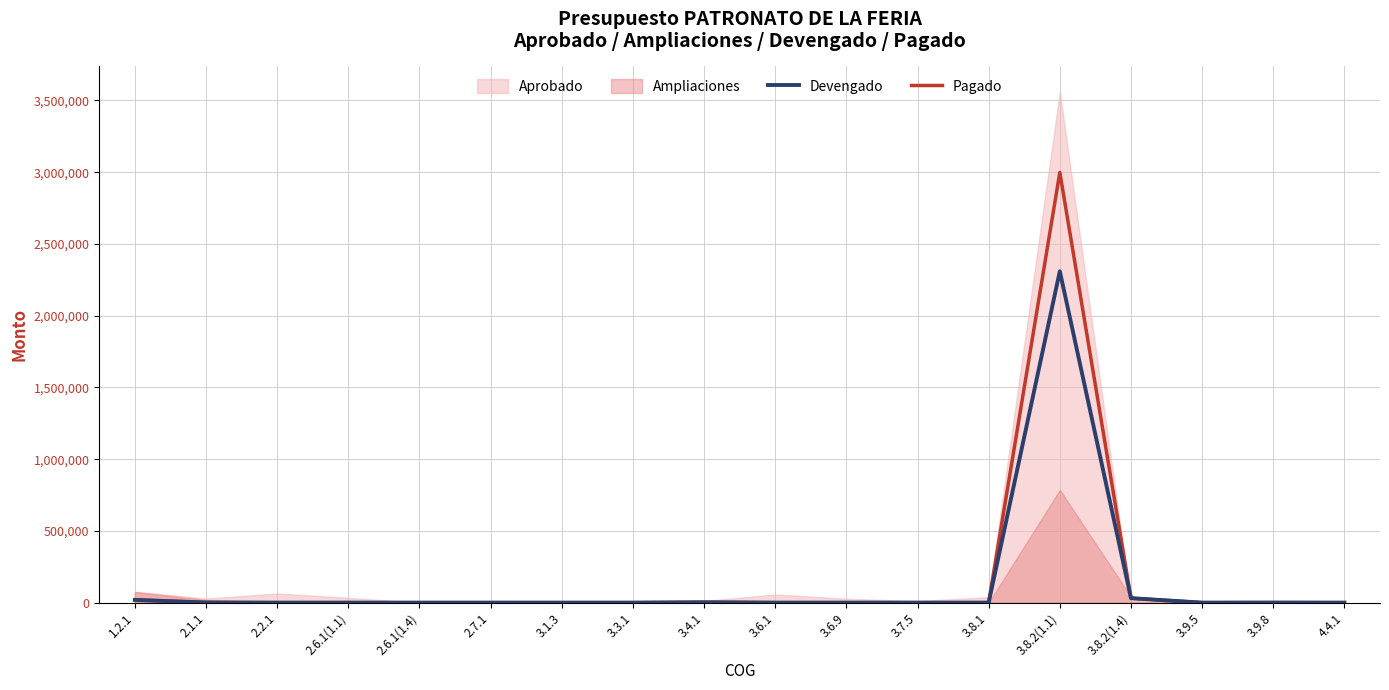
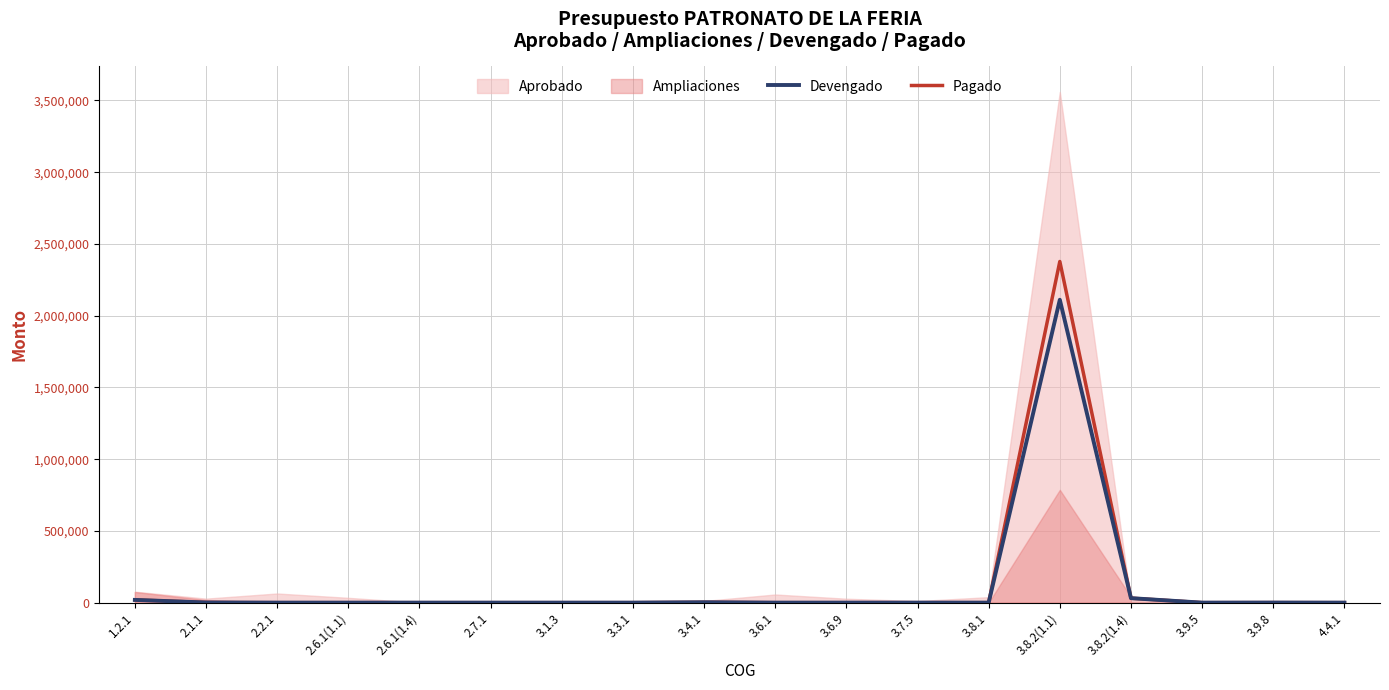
Devengado, 3.8.2(1.1): 2,310,000 -> 2,110,000
Pagado, 3.8.2(1.1): 3,000,000 -> 2,380,000
